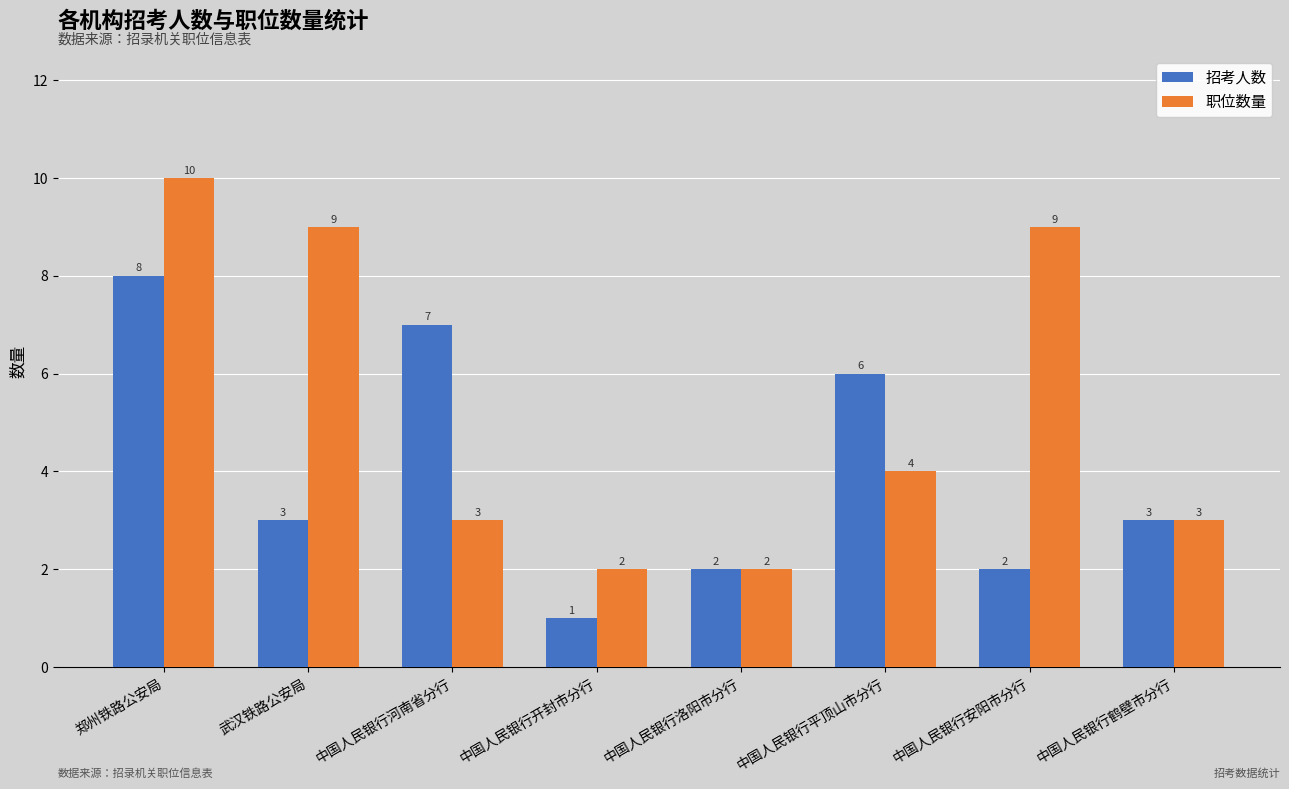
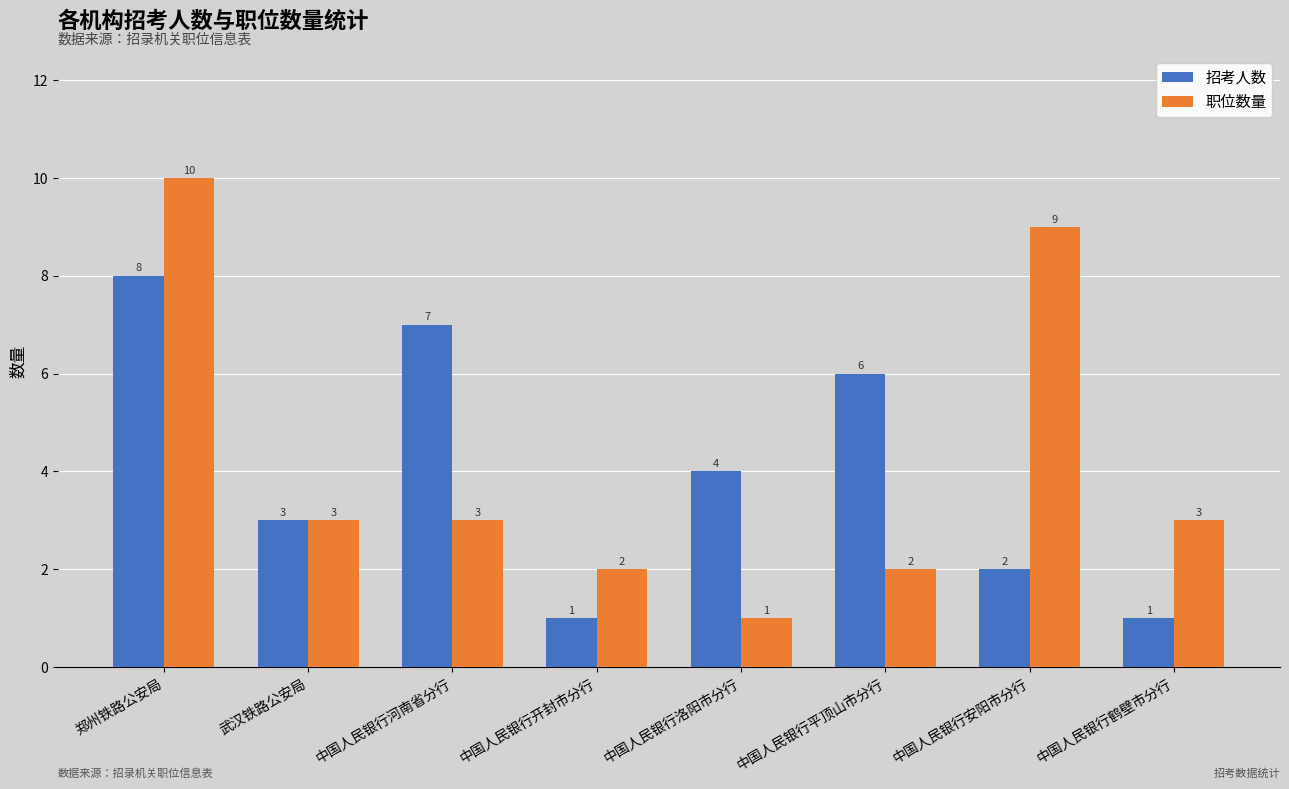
职位数量, 武汉铁路公安局: 9 -> 3
招考人数, 中国人民银行洛阳市分行: 2 -> 4
职位数量, 中国人民银行洛阳市分行: 2 -> 1
职位数量, 中国人民银行平顶山市分行: 4 -> 2
招考人数, 中国人民银行鹤壁市分行: 3 -> 1
